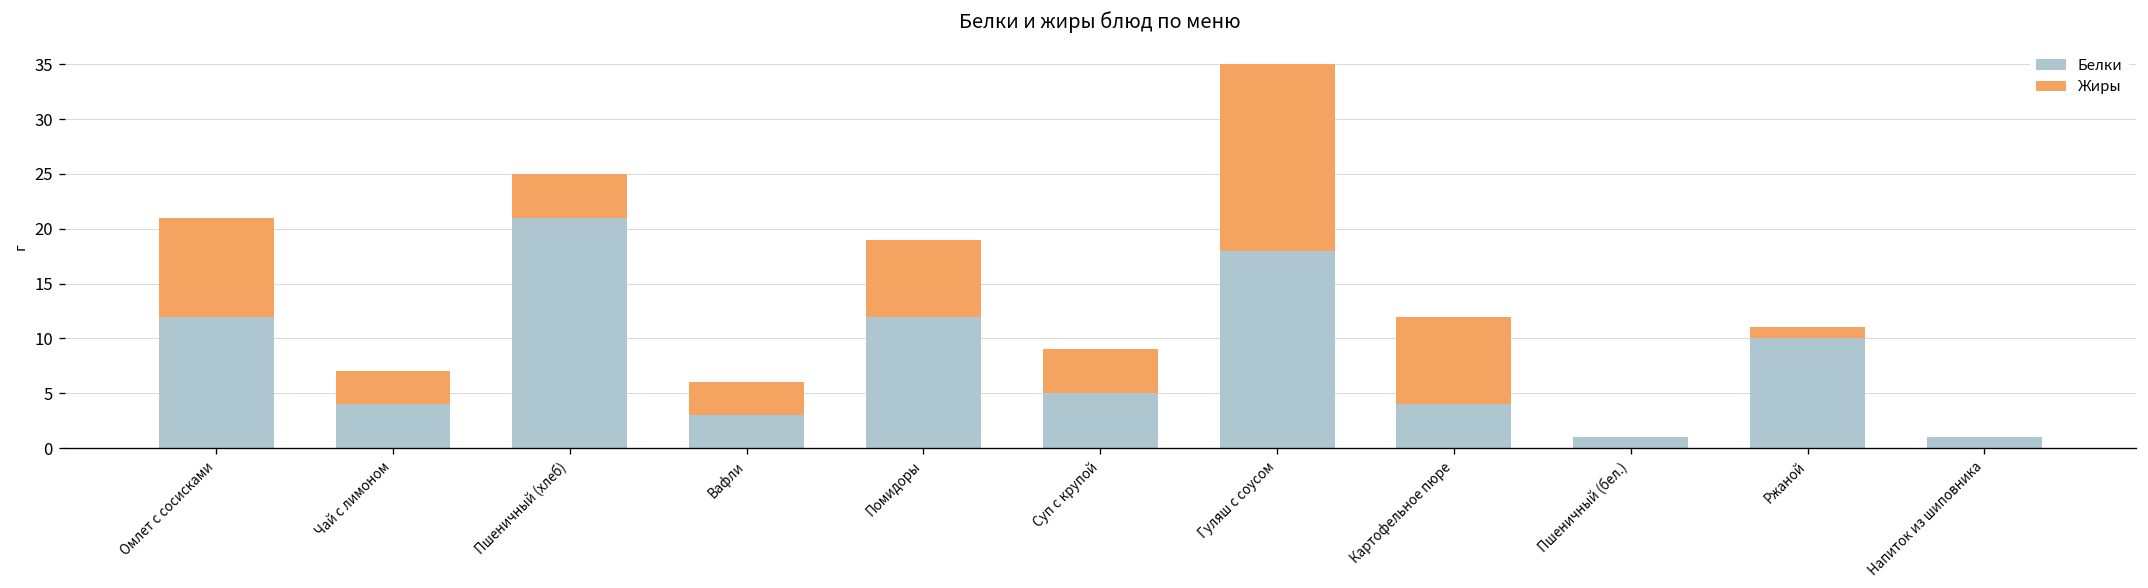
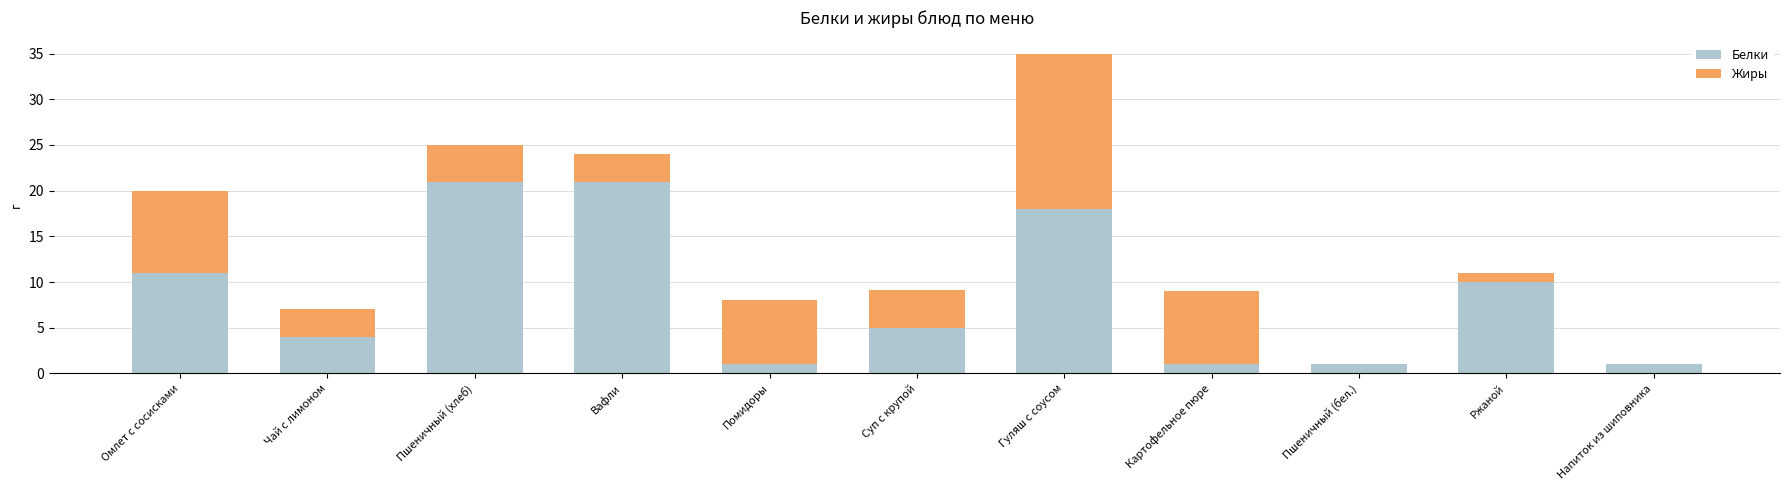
Белки, Омлет с сосисками: 12 -> 11
Белки, Вафли: 3 -> 21
Белки, Помидоры: 12 -> 1
Белки, Картофельное пюре: 4 -> 1
